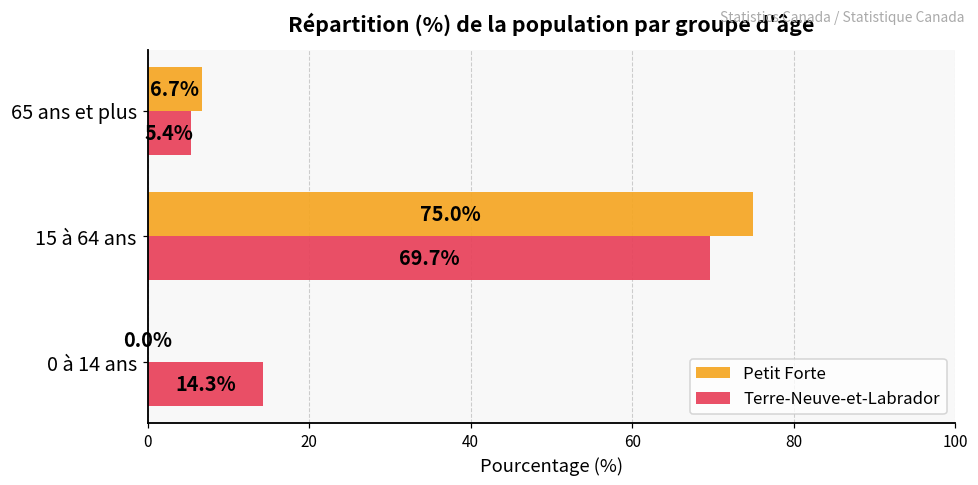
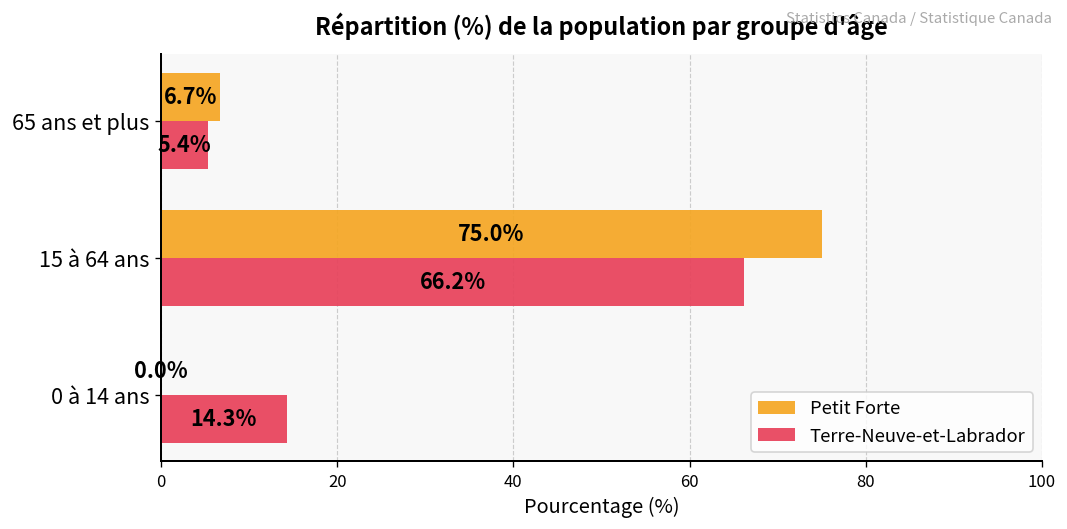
Terre-Neuve-et-Labrador, 15 à 64 ans: 69.7% -> 66.2%
